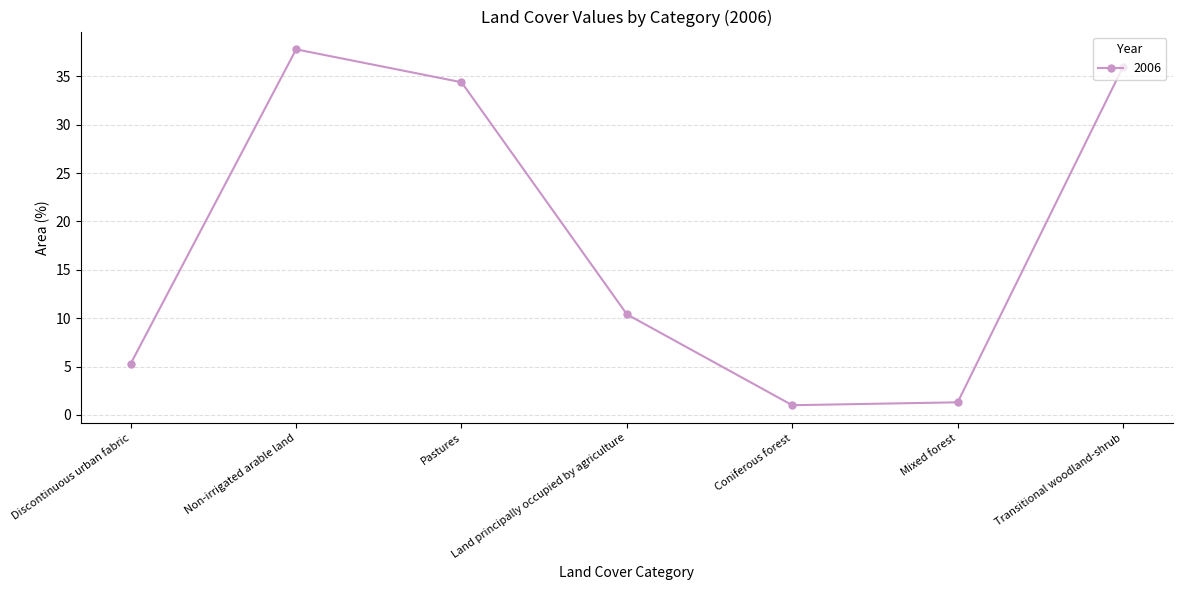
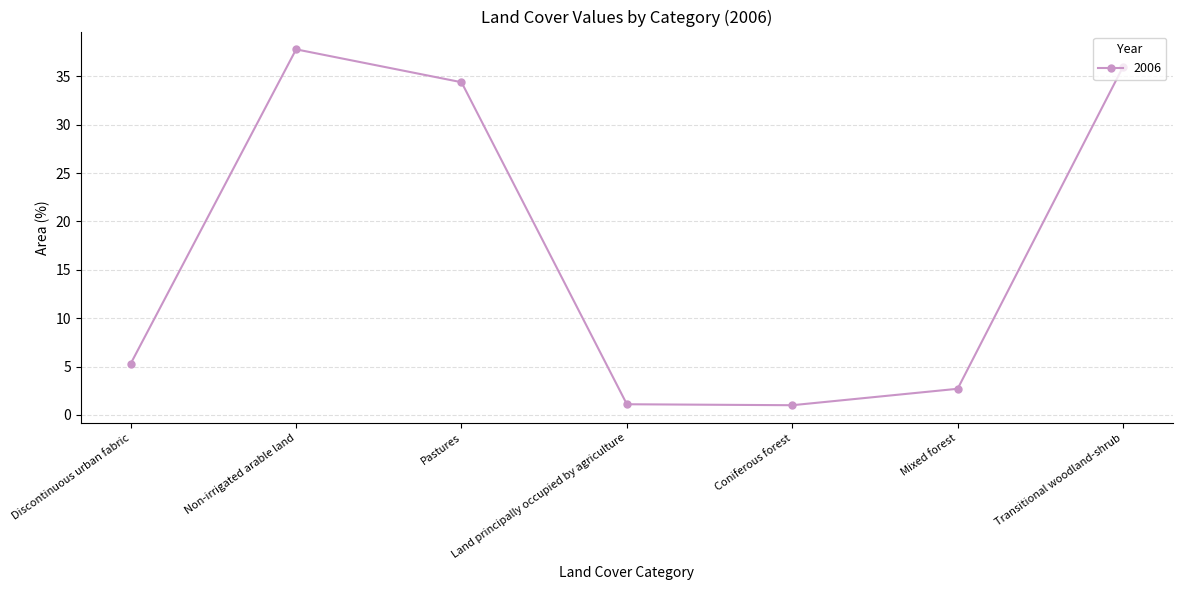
Land principally occupied by agriculture: 10 -> 1
Mixed forest: 1 -> 3
